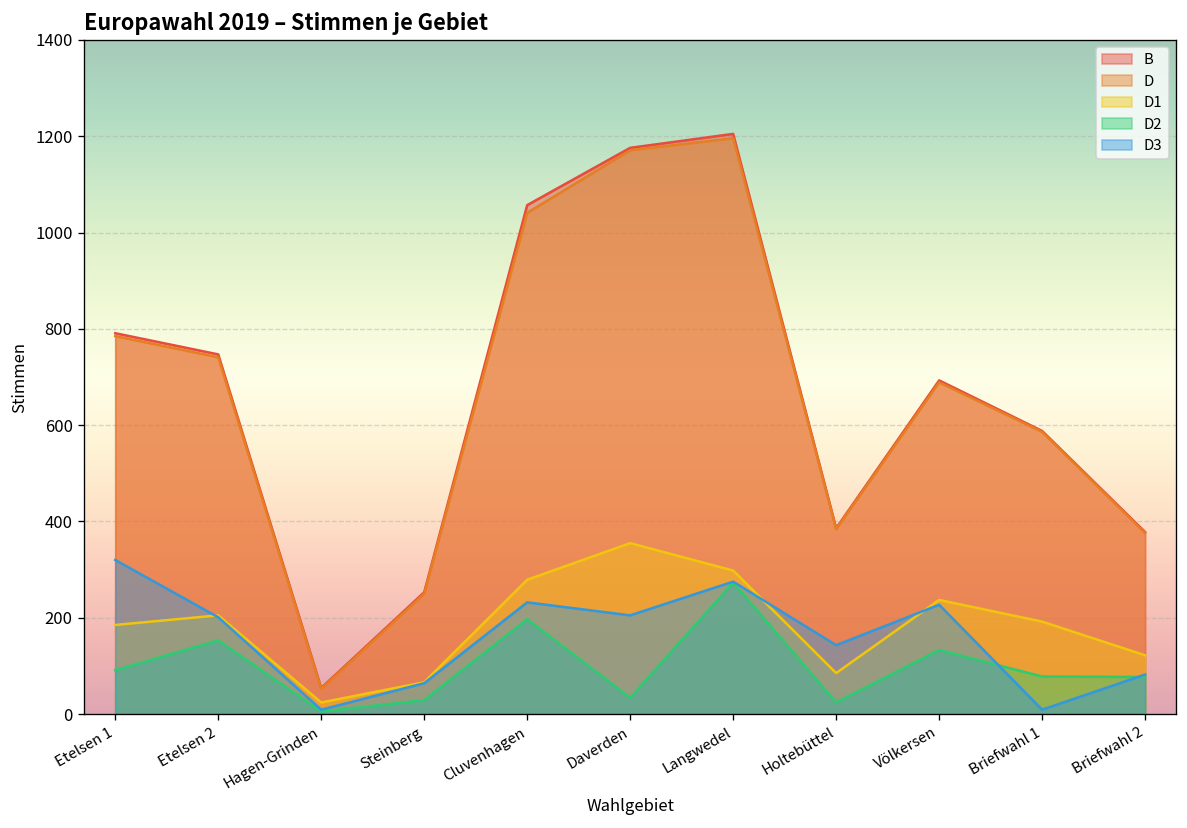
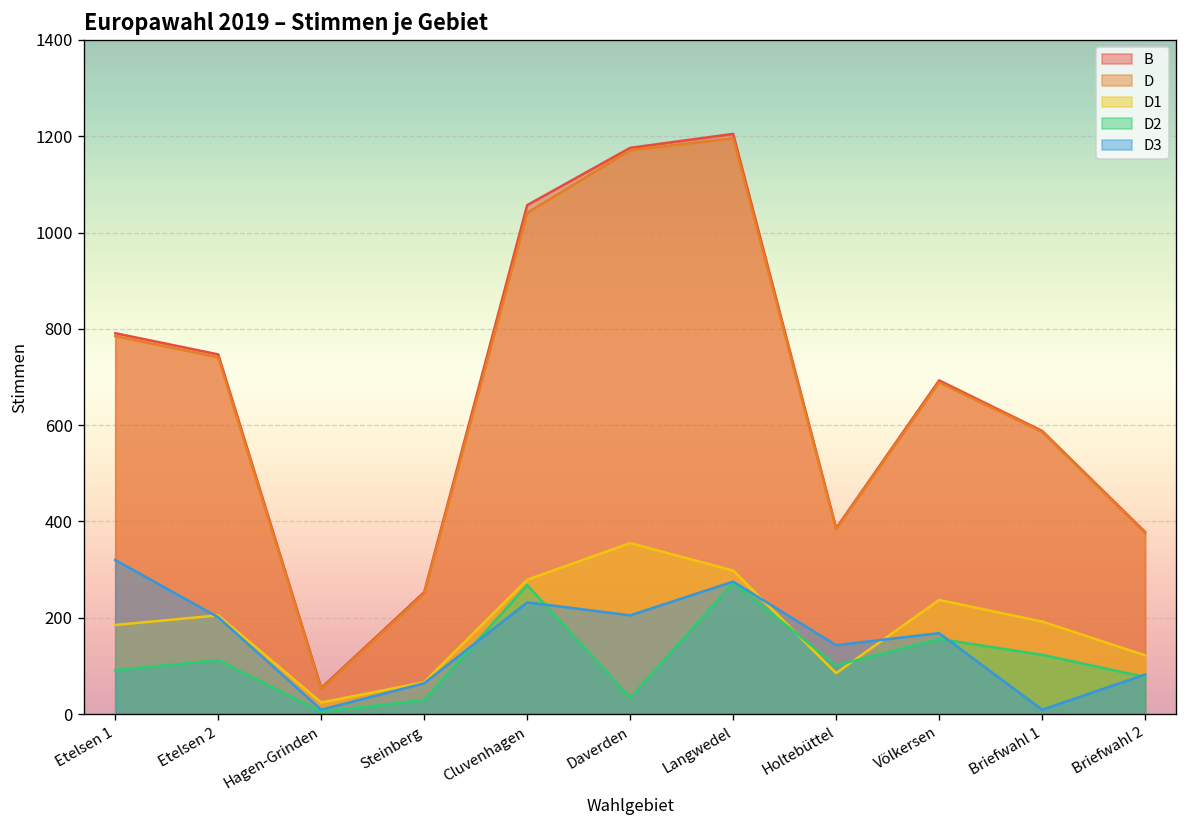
D2, Etelsen 2: 150 -> 110
D2, Cluvenhagen: 200 -> 270
D2, Holtebüttel: 20 -> 100
D2, Völkersen: 130 -> 160
D3, Völkersen: 230 -> 170
D2, Briefwahl 1: 80 -> 120
